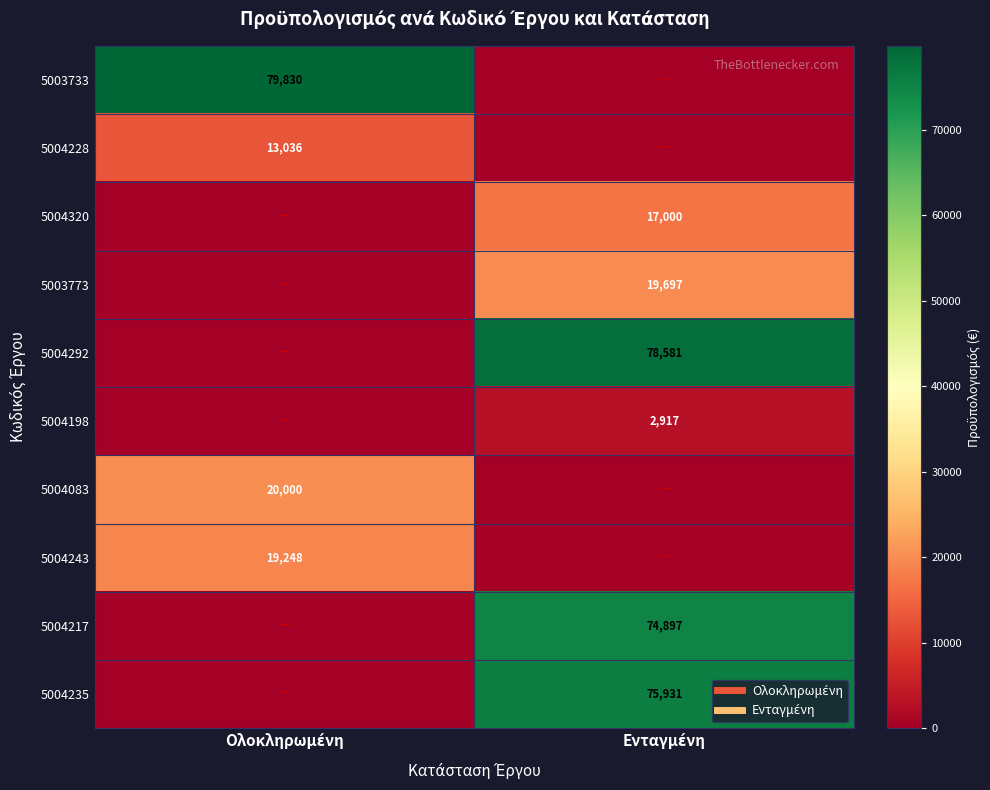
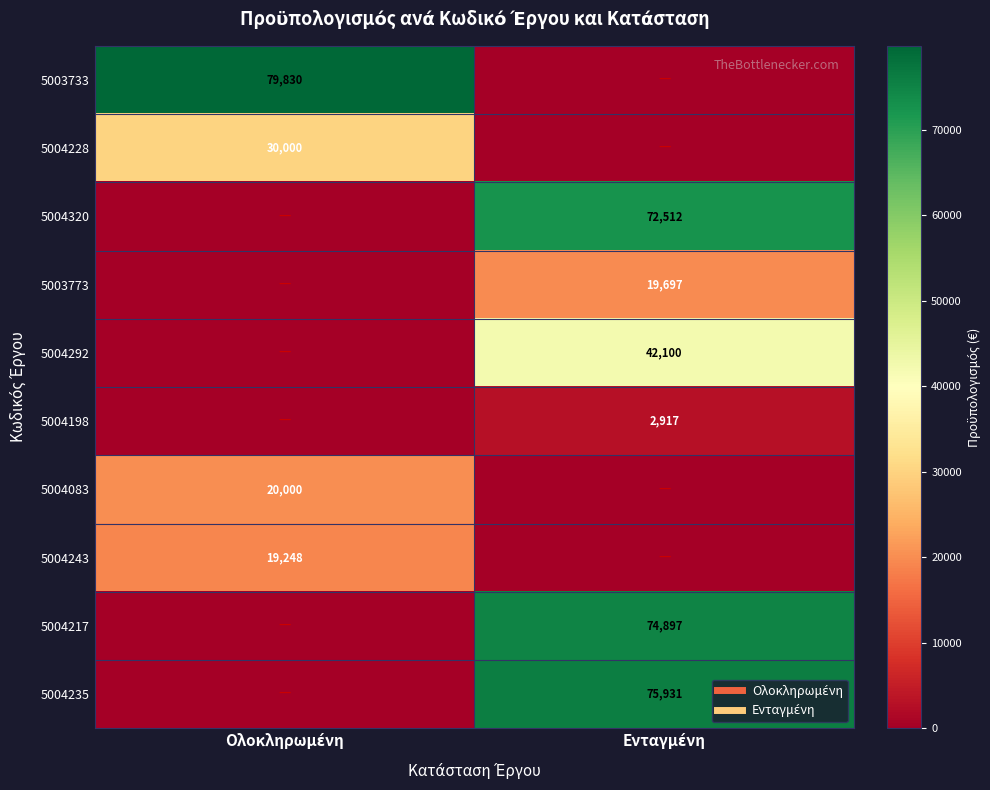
5004228, Ολοκληρωμένη: 13,036 -> 30,000
5004320, Ενταγμένη: 17,000 -> 72,512
5004292, Ενταγμένη: 78,581 -> 42,100
